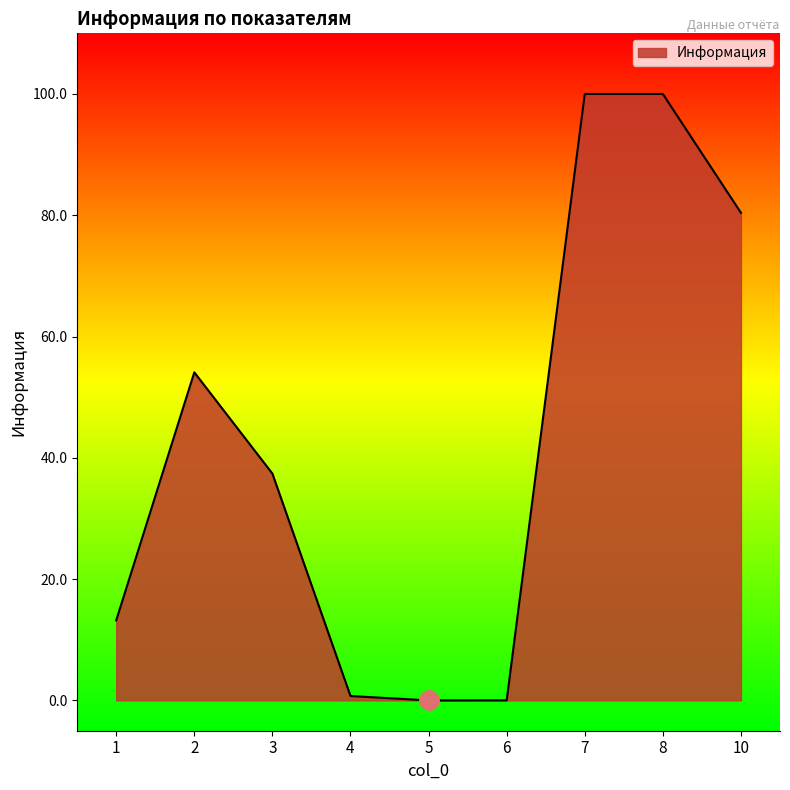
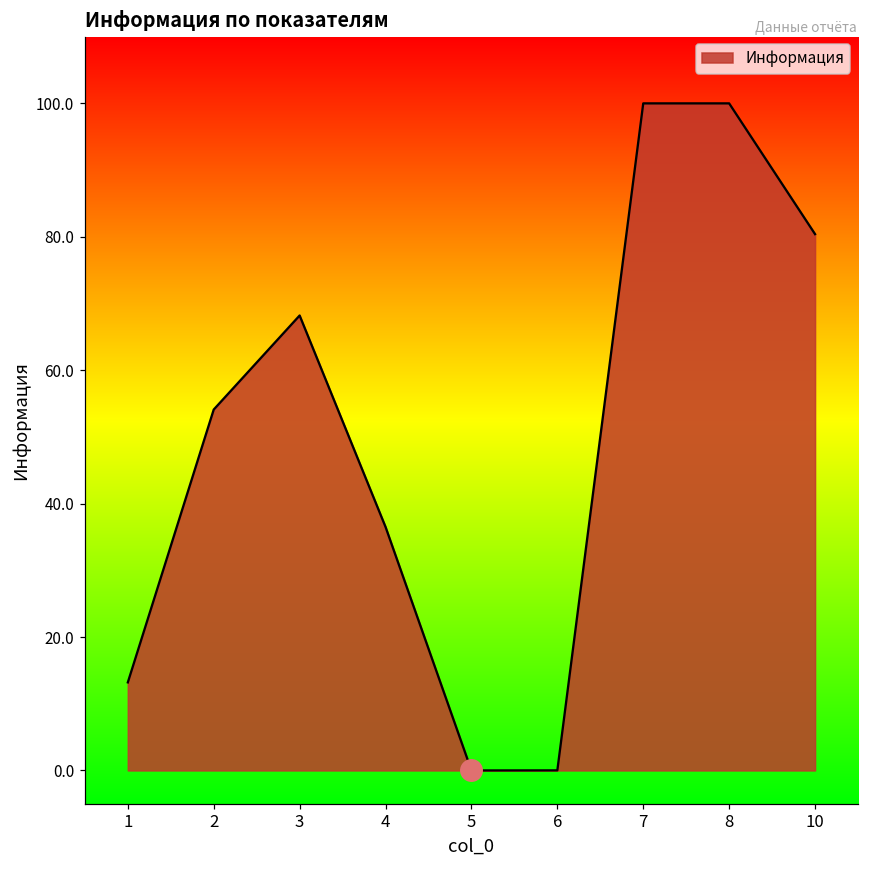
Информация, 3: 37 -> 68
Информация, 4: 1 -> 37
